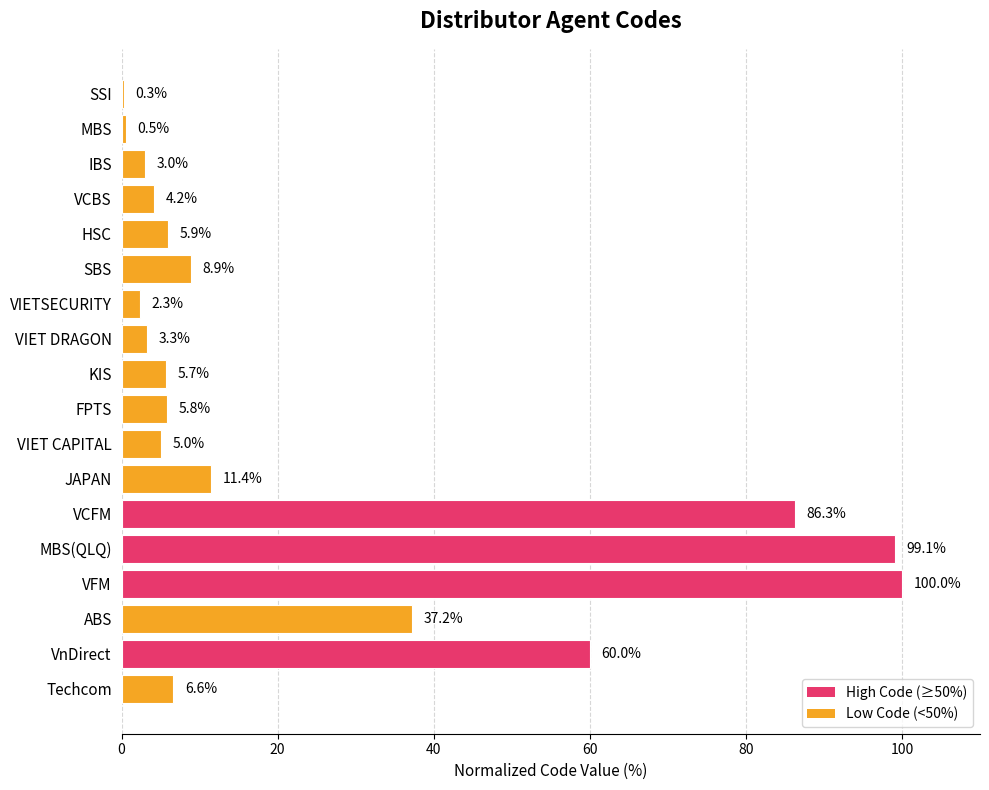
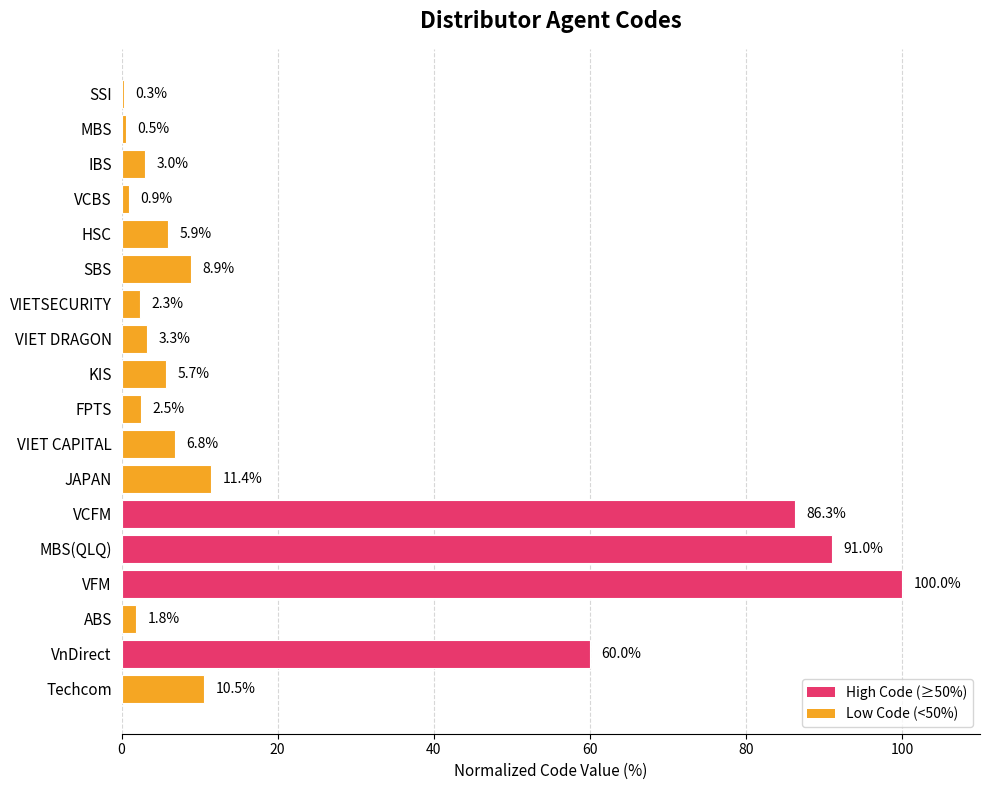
VCBS: 4.2% -> 0.9%
FPTS: 5.8% -> 2.5%
VIET CAPITAL: 5.0% -> 6.8%
MBS(QLQ): 99.1% -> 91.0%
ABS: 37.2% -> 1.8%
Techcom: 6.6% -> 10.5%
